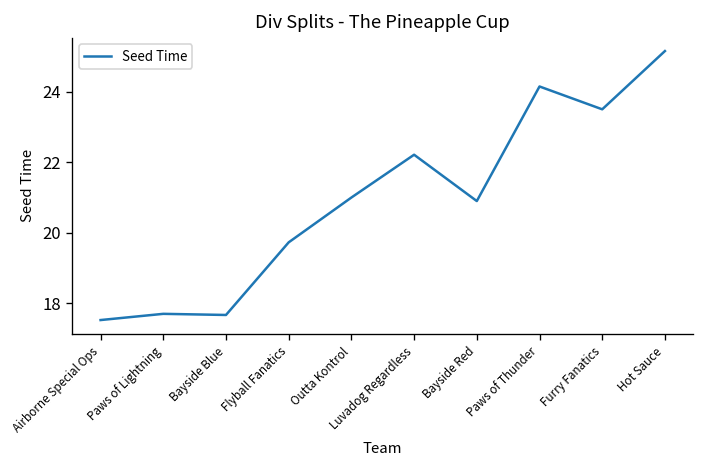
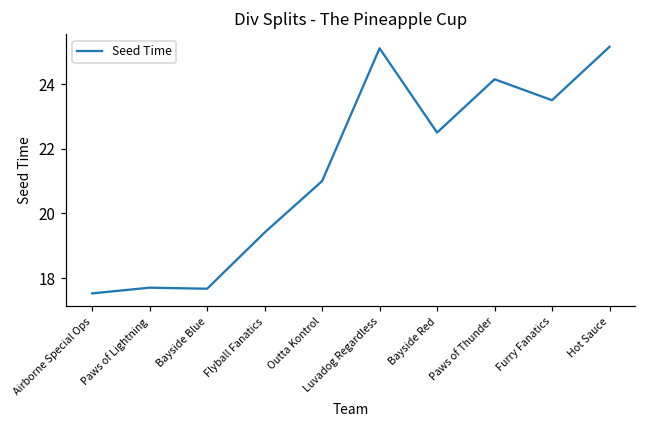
Flyball Fanatics: 19.7 -> 19.4
Luvadog Regardless: 22.2 -> 25.1
Bayside Red: 20.9 -> 22.5
